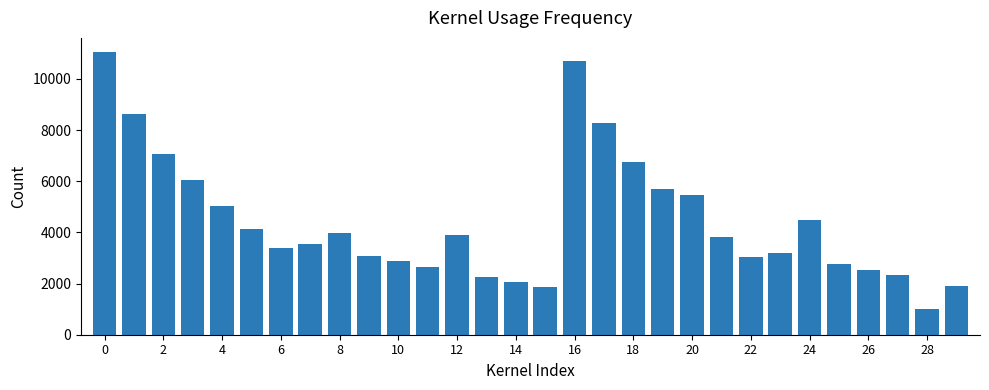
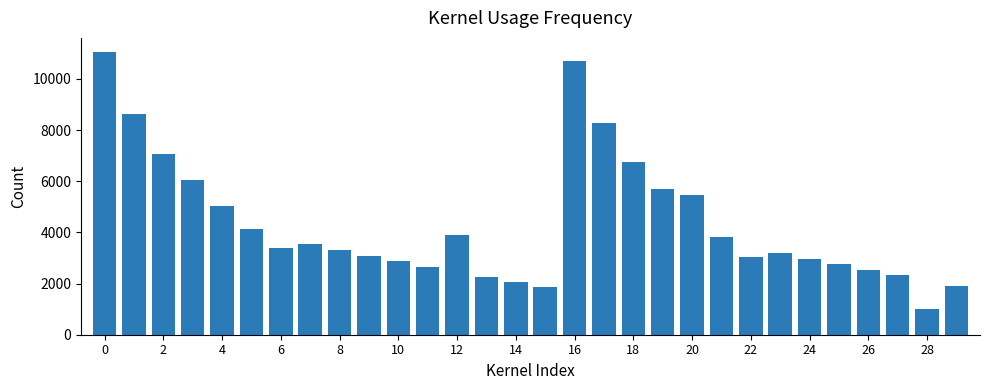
8: 4000 -> 3300
24: 4500 -> 3000
